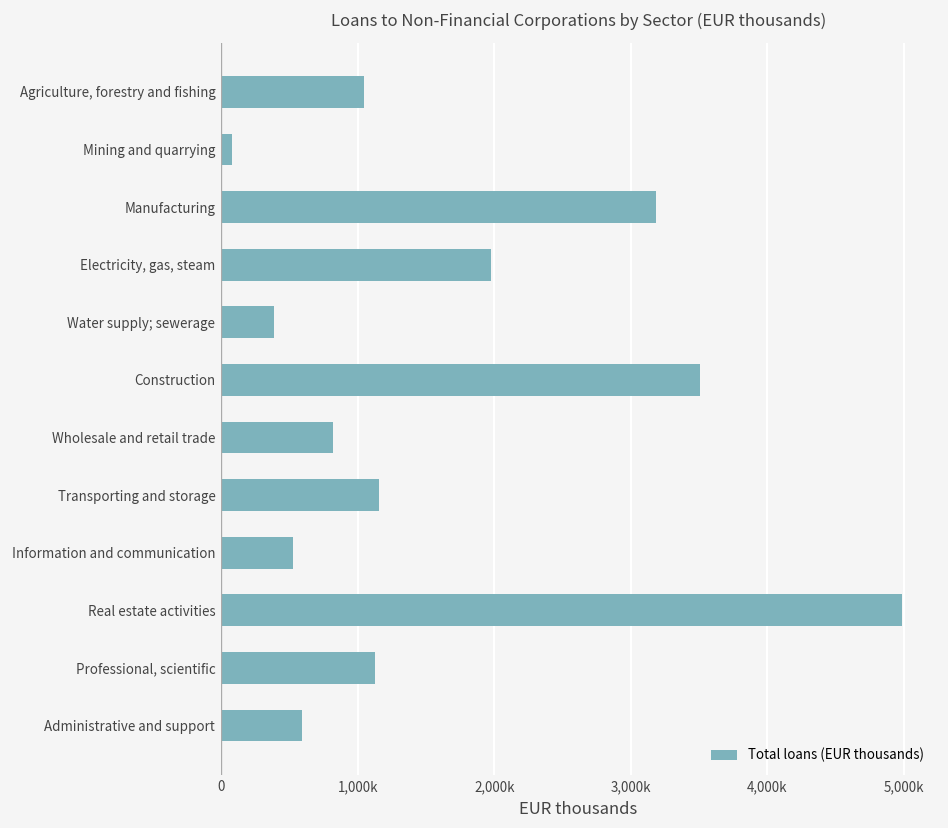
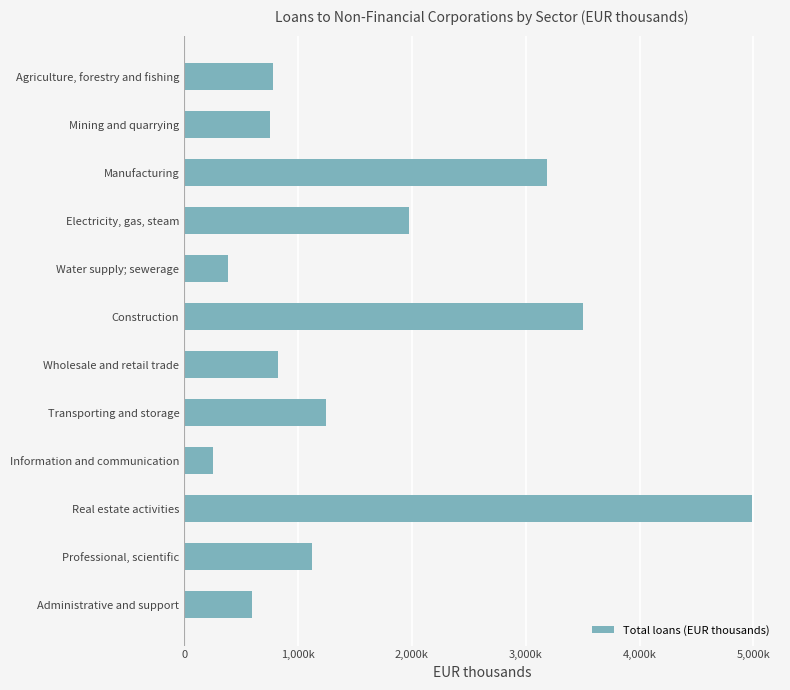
Agriculture, forestry and fishing: 1,050,000 -> 780,000
Mining and quarrying: 80,000 -> 750,000
Transporting and storage: 1,160,000 -> 1,240,000
Information and communication: 530,000 -> 260,000
